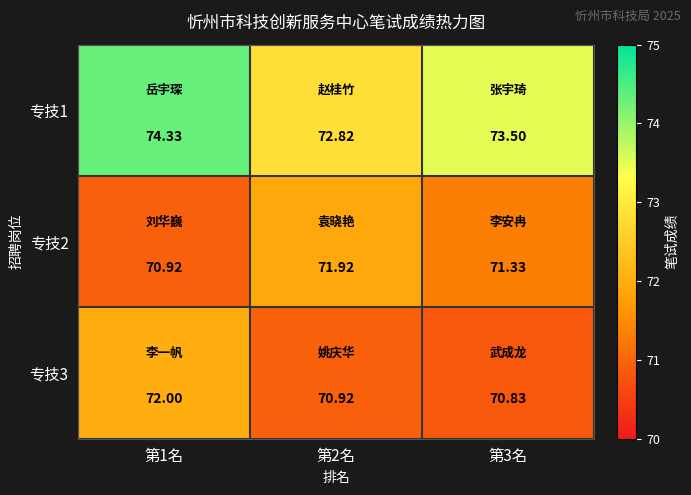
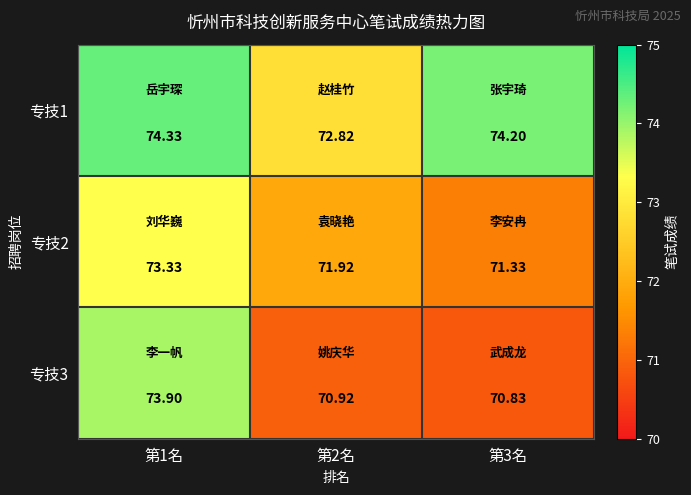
专技1, 第3名: 73.50 -> 74.20
专技2, 第1名: 70.92 -> 73.33
专技3, 第1名: 72.00 -> 73.90
